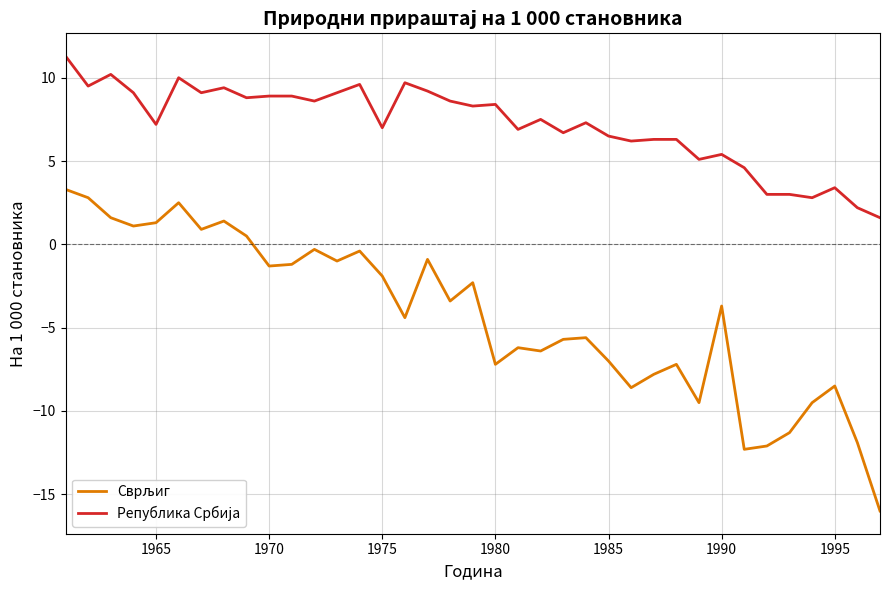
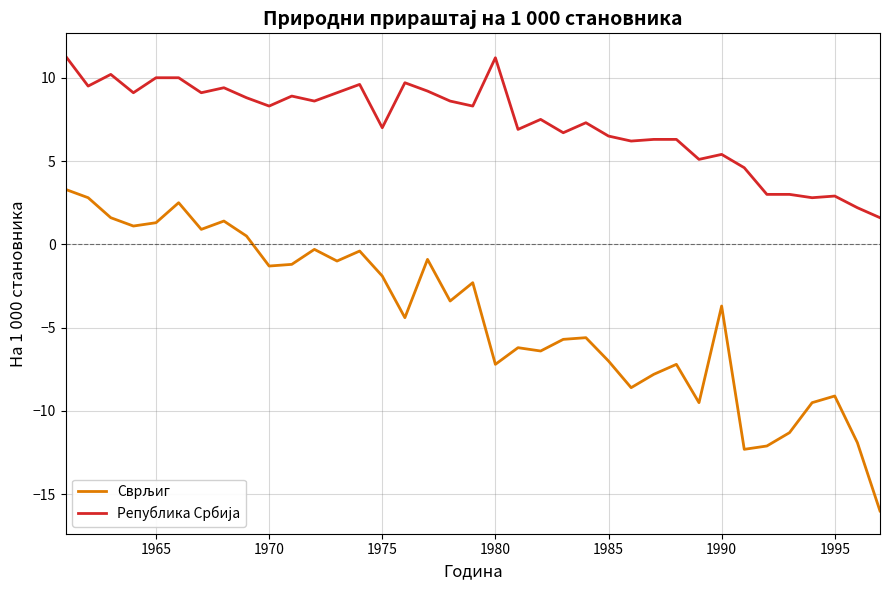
Република Србија, 1965: 7.2 -> 10.0
Република Србија, 1970: 8.9 -> 8.3
Република Србија, 1980: 8.4 -> 11.2
Сврљиг, 1995: -8.5 -> -9.1
Република Србија, 1995: 3.4 -> 2.9
